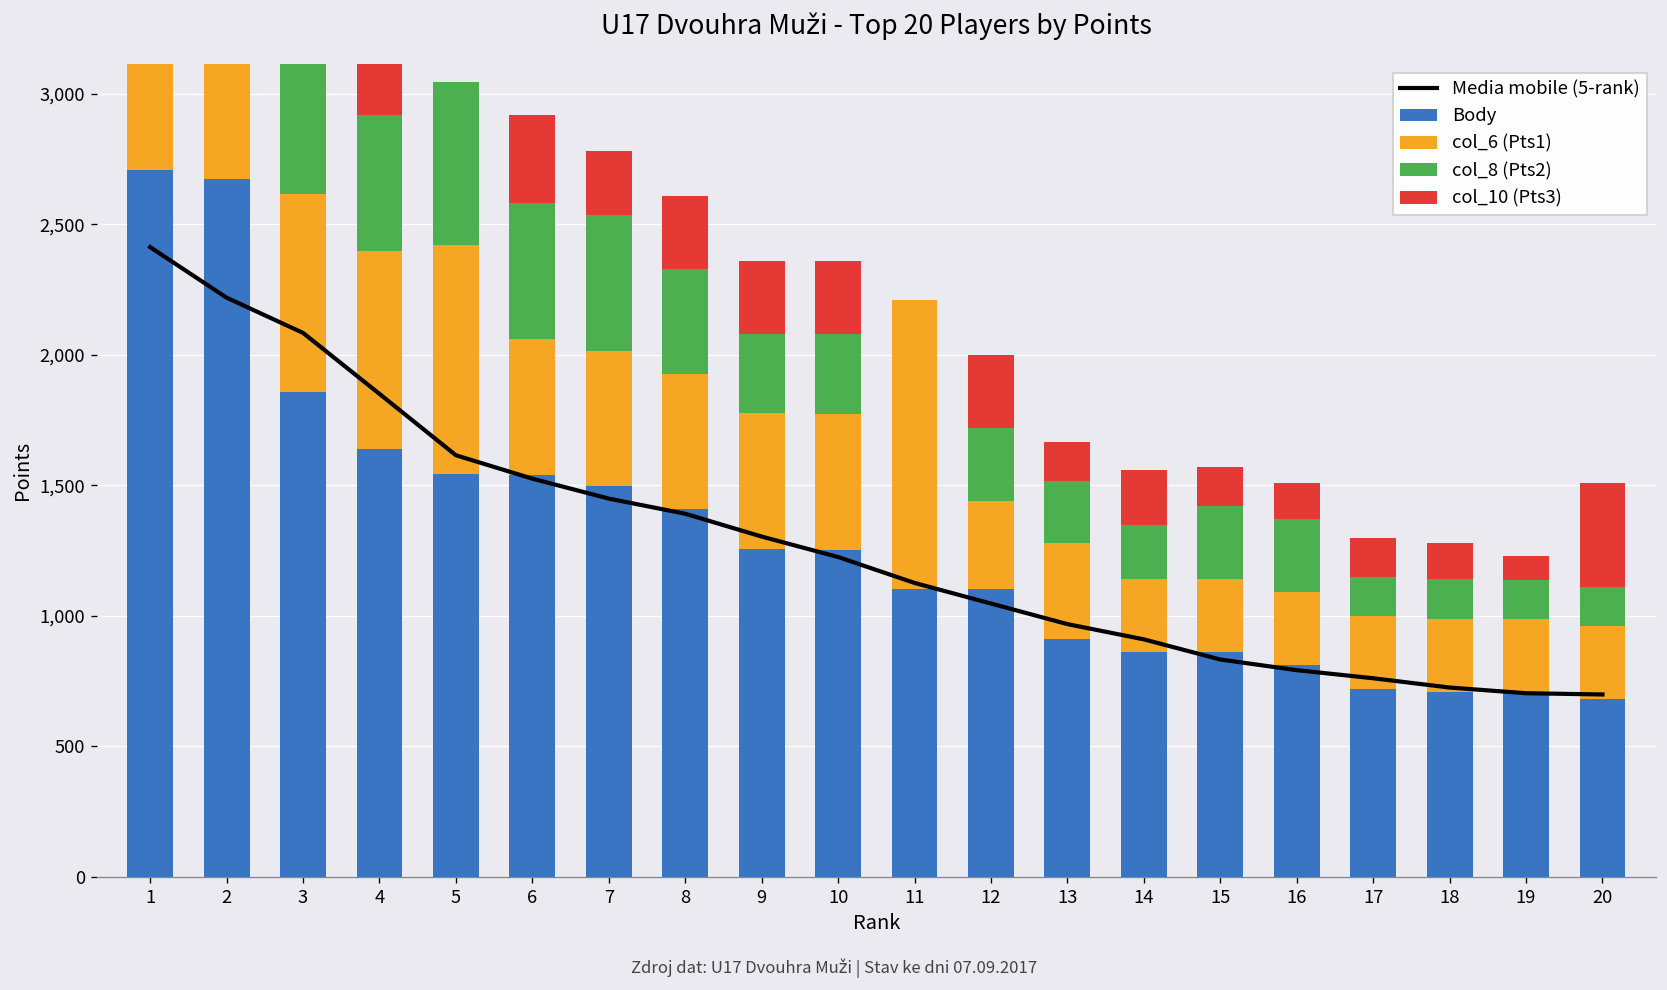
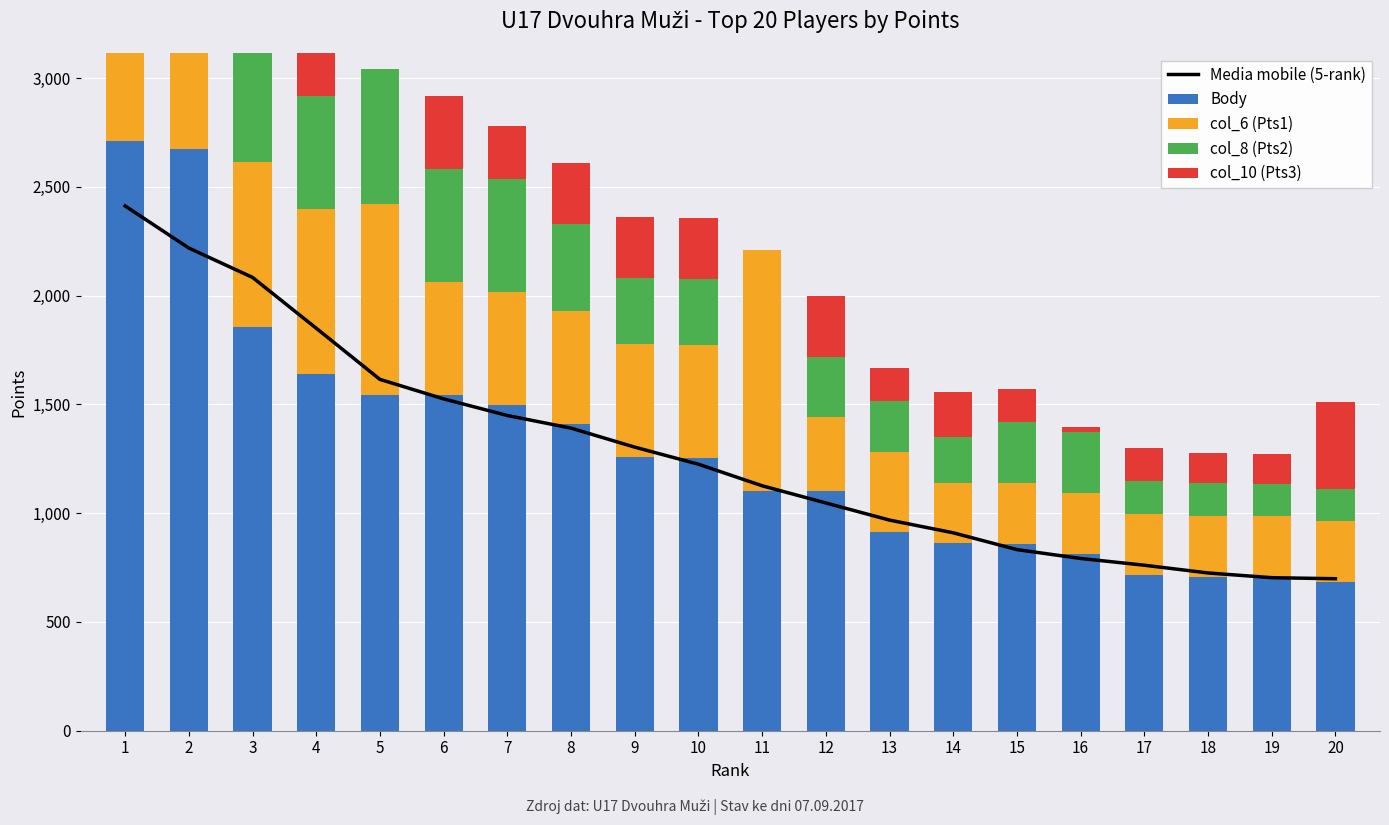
col_10 (Pts3), 16: 140 -> 20
col_10 (Pts3), 19: 100 -> 140
